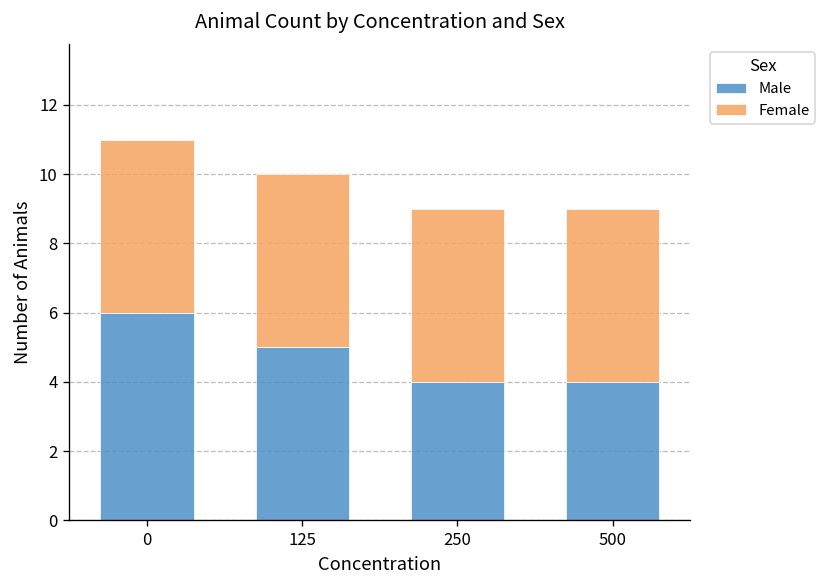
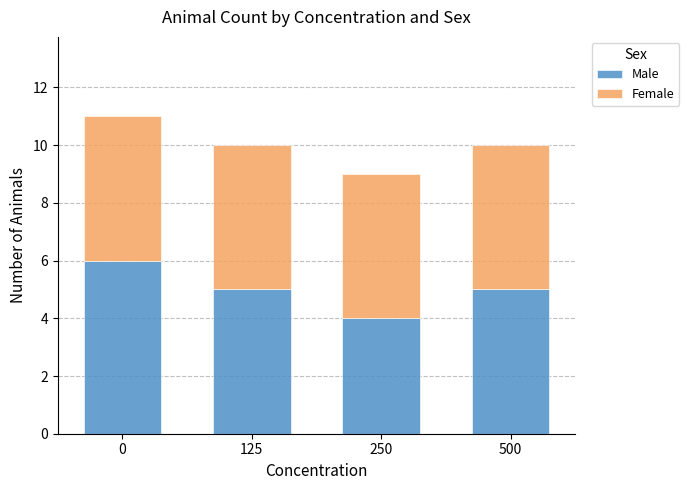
Male, 500: 4 -> 5
